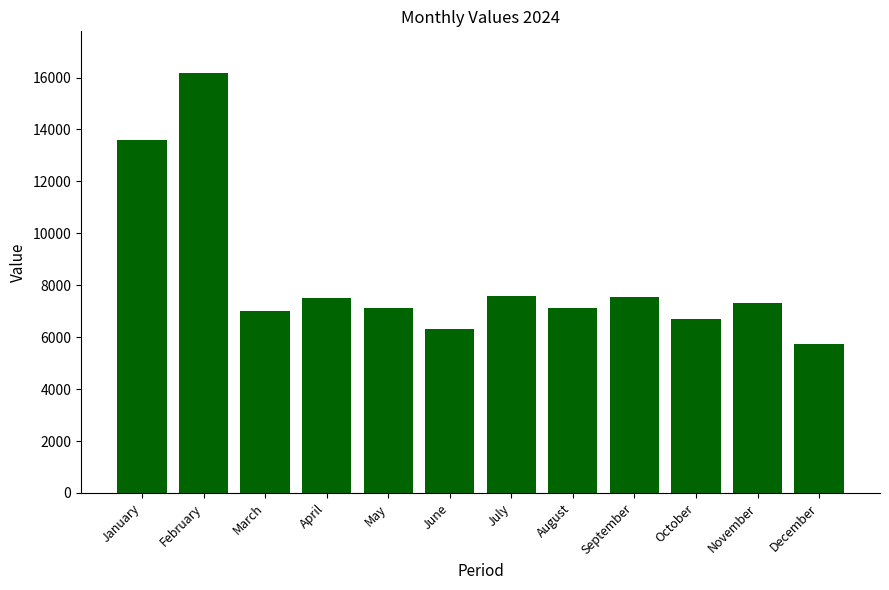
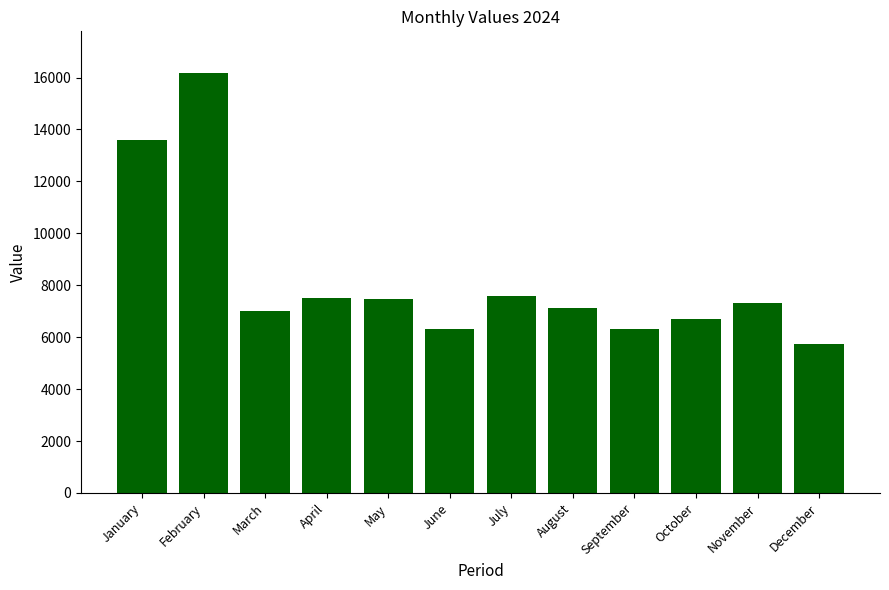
May: 7100 -> 7500
September: 7500 -> 6300
